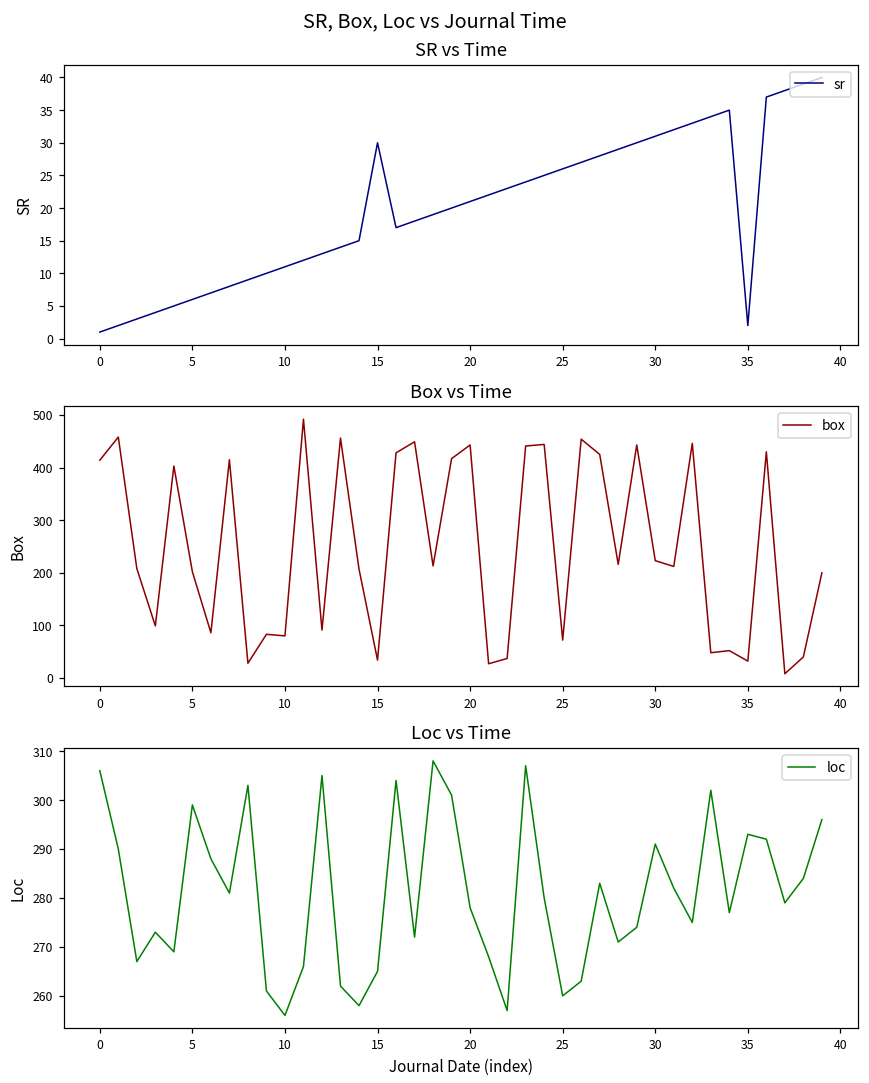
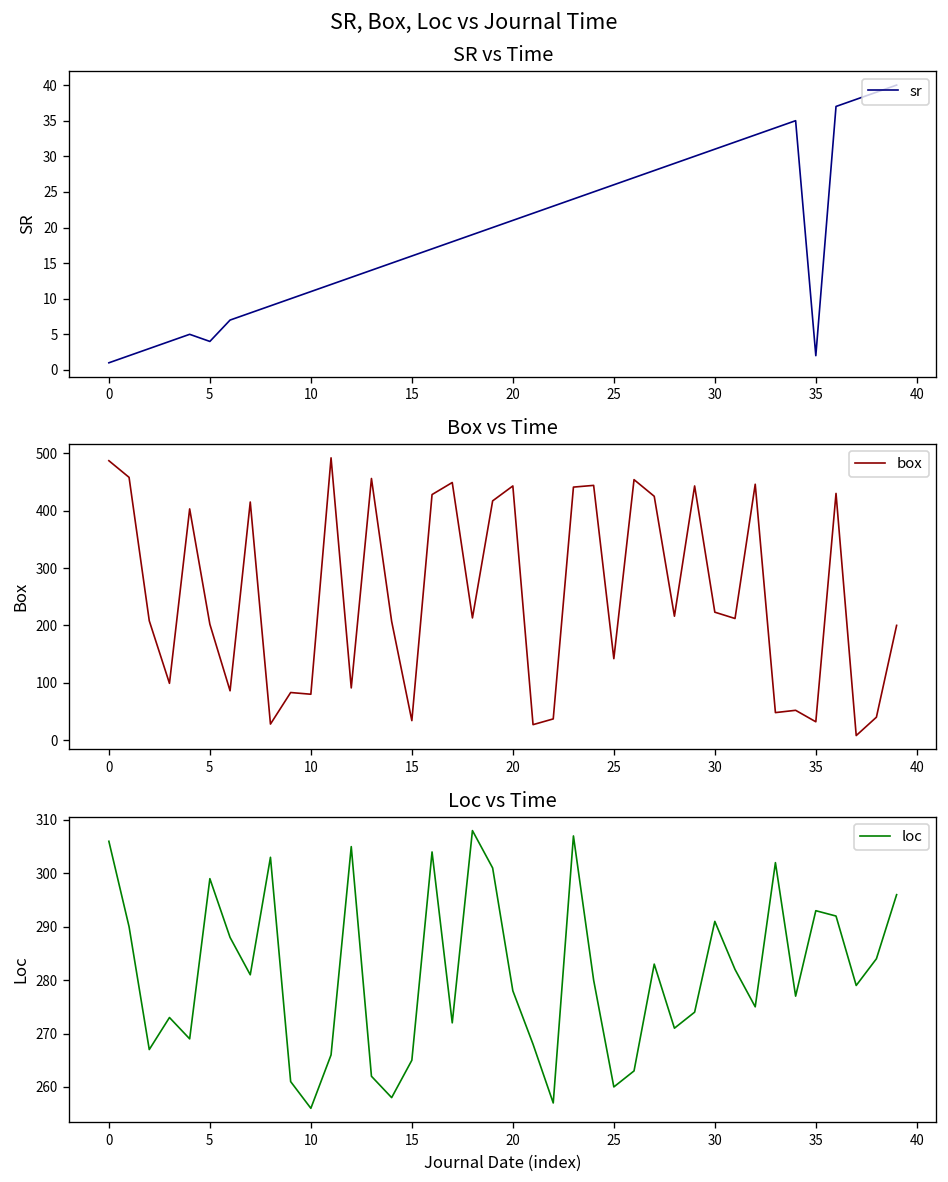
SR vs Time, 5: 6 -> 4
SR vs Time, 15: 30 -> 16
Box vs Time, 0: 410 -> 490
Box vs Time, 25: 70 -> 140
